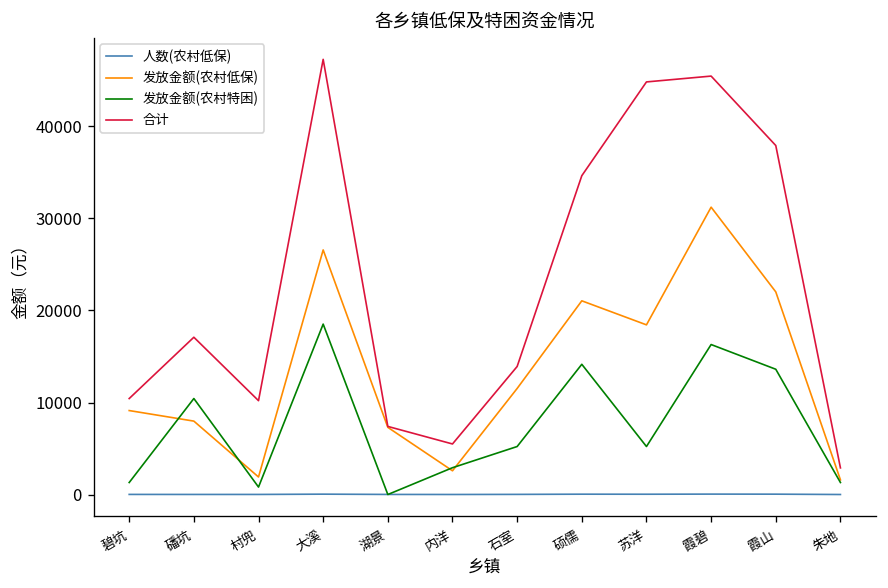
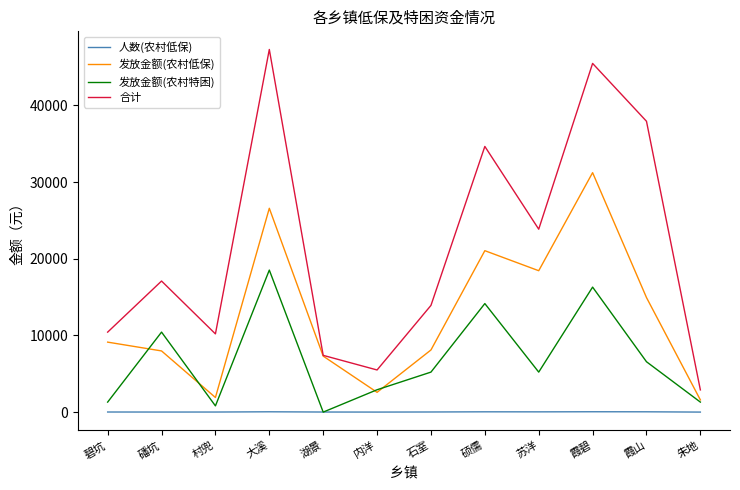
发放金额(农村低保), 石室: 12000 -> 8000
合计, 苏洋: 45000 -> 24000
发放金额(农村低保), 霞山: 22000 -> 15000
发放金额(农村特困), 霞山: 14000 -> 7000
